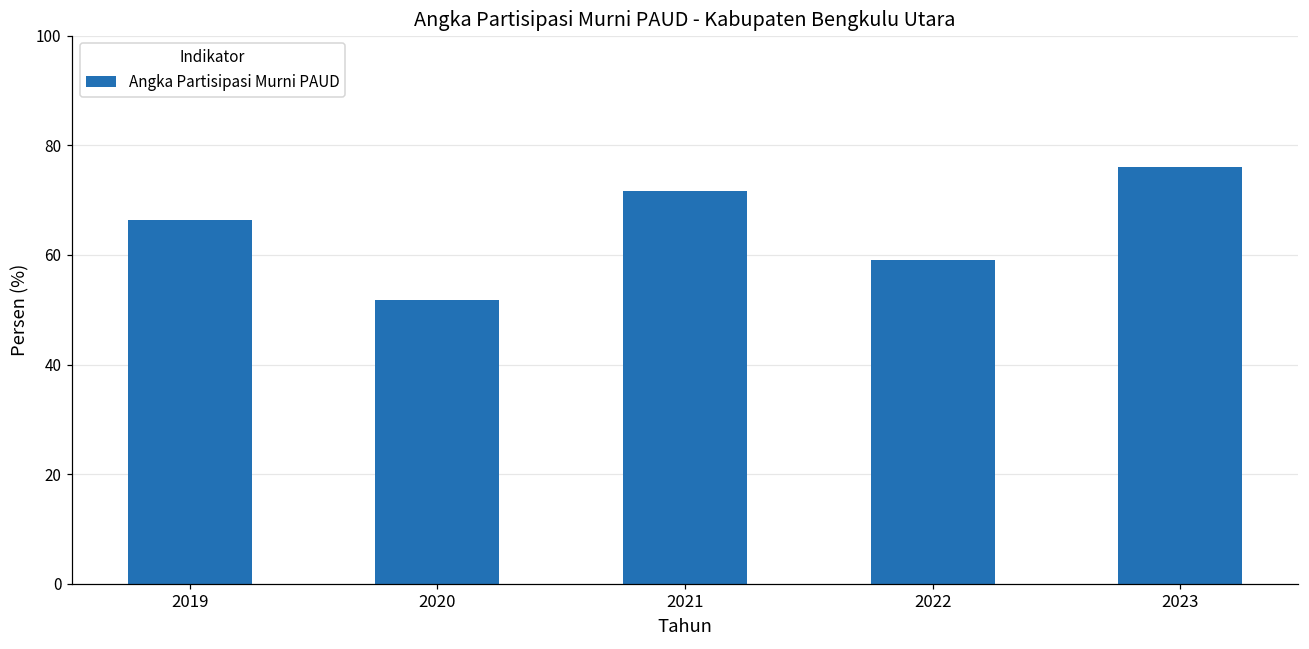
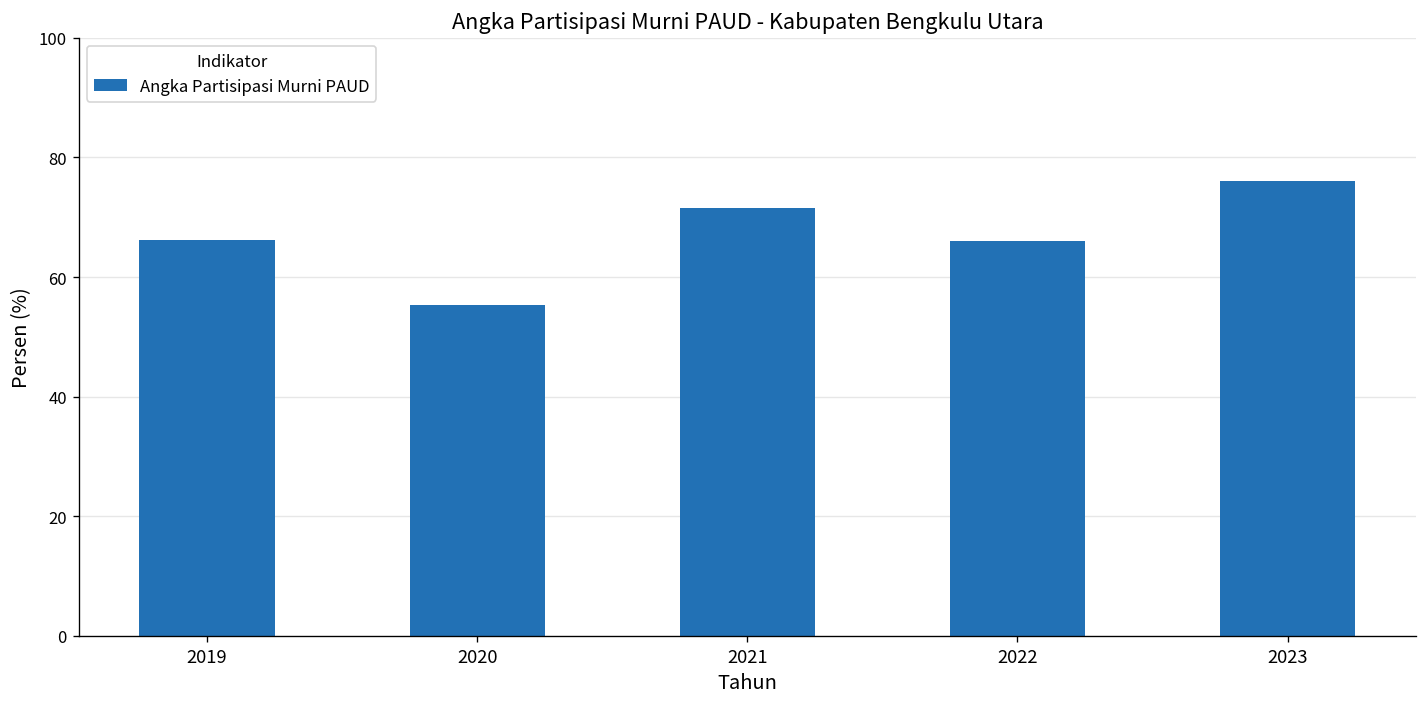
2020: 52 -> 55
2022: 59 -> 66
